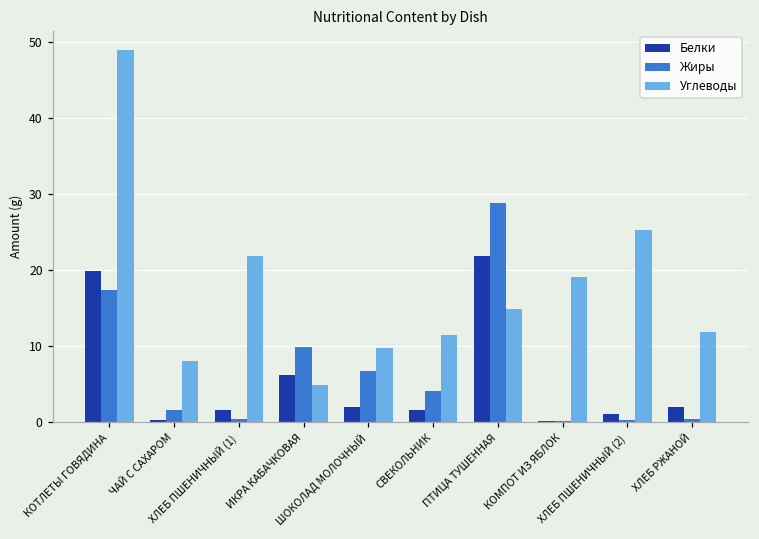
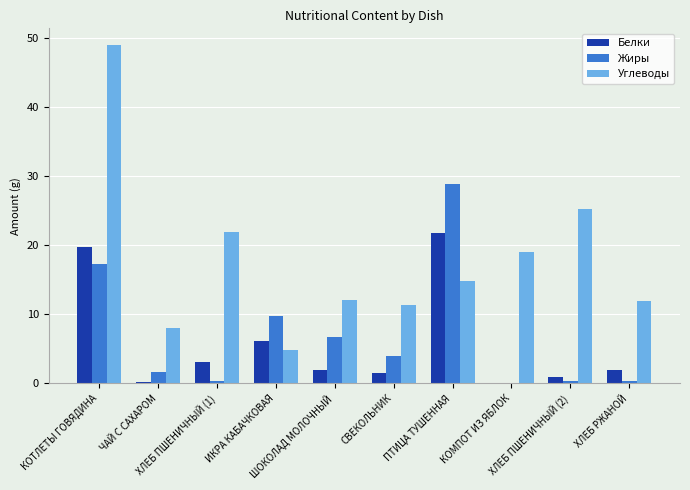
Белки, ХЛЕБ ПШЕНИЧНЫЙ (1): 2 -> 3
Углеводы, ШОКОЛАД МОЛОЧНЫЙ: 10 -> 12
